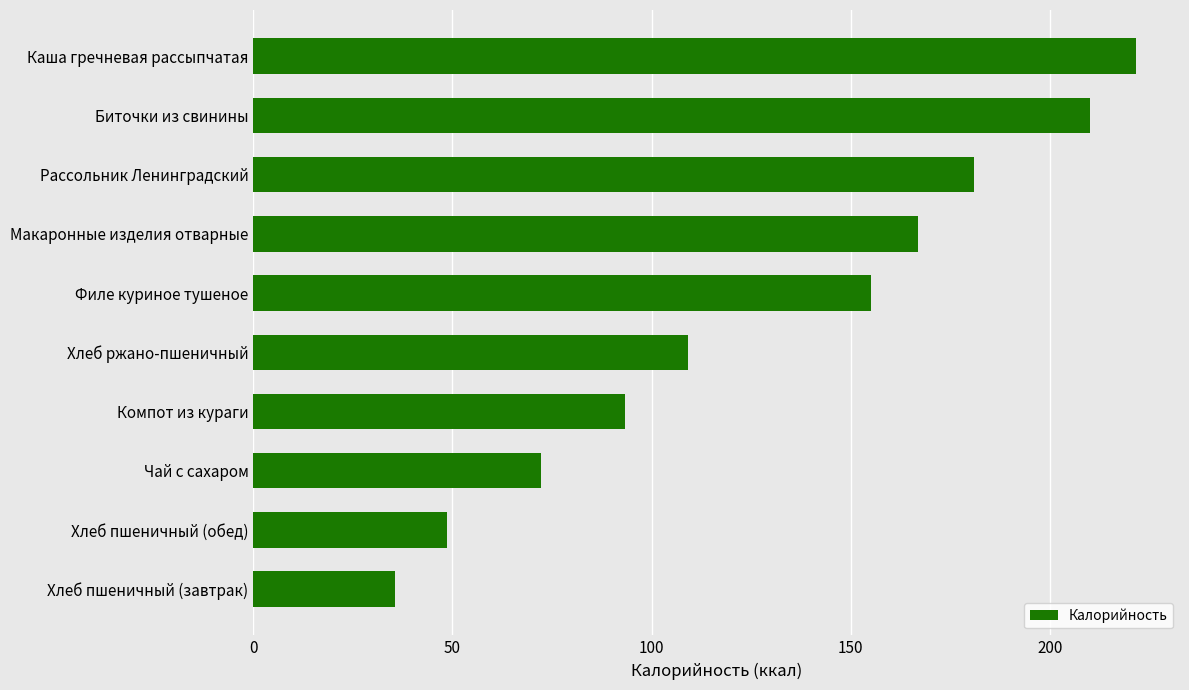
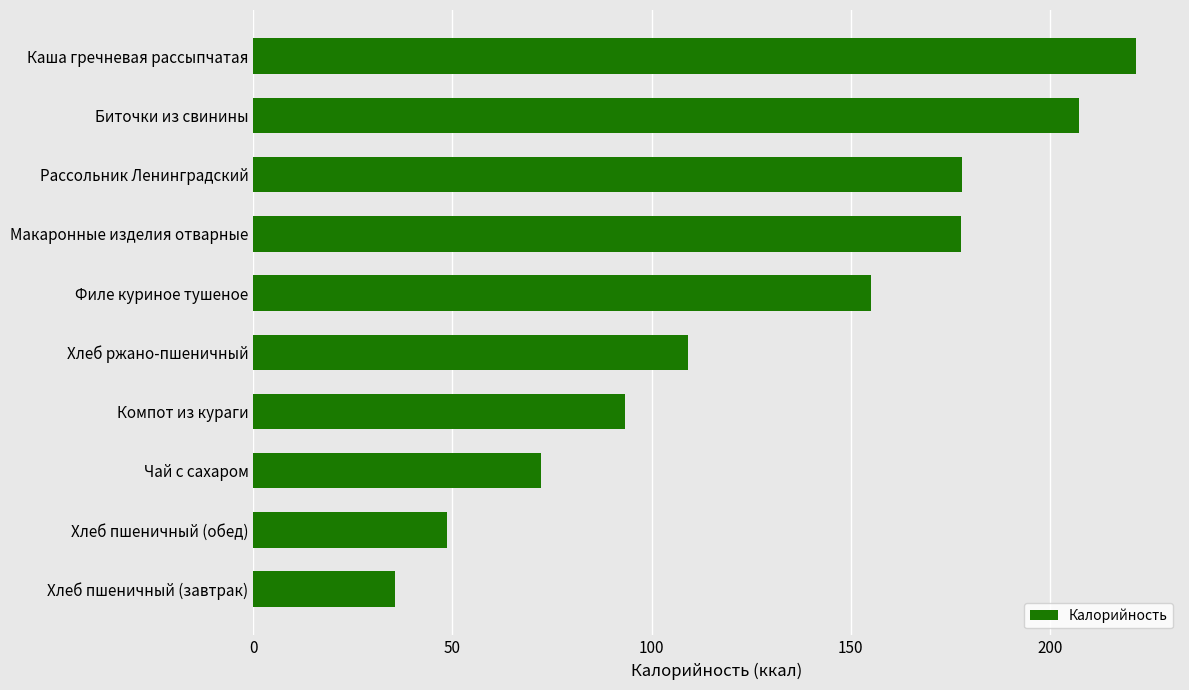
Биточки из свинины: 210 -> 207
Рассольник Ленинградский: 181 -> 178
Макаронные изделия отварные: 167 -> 178
